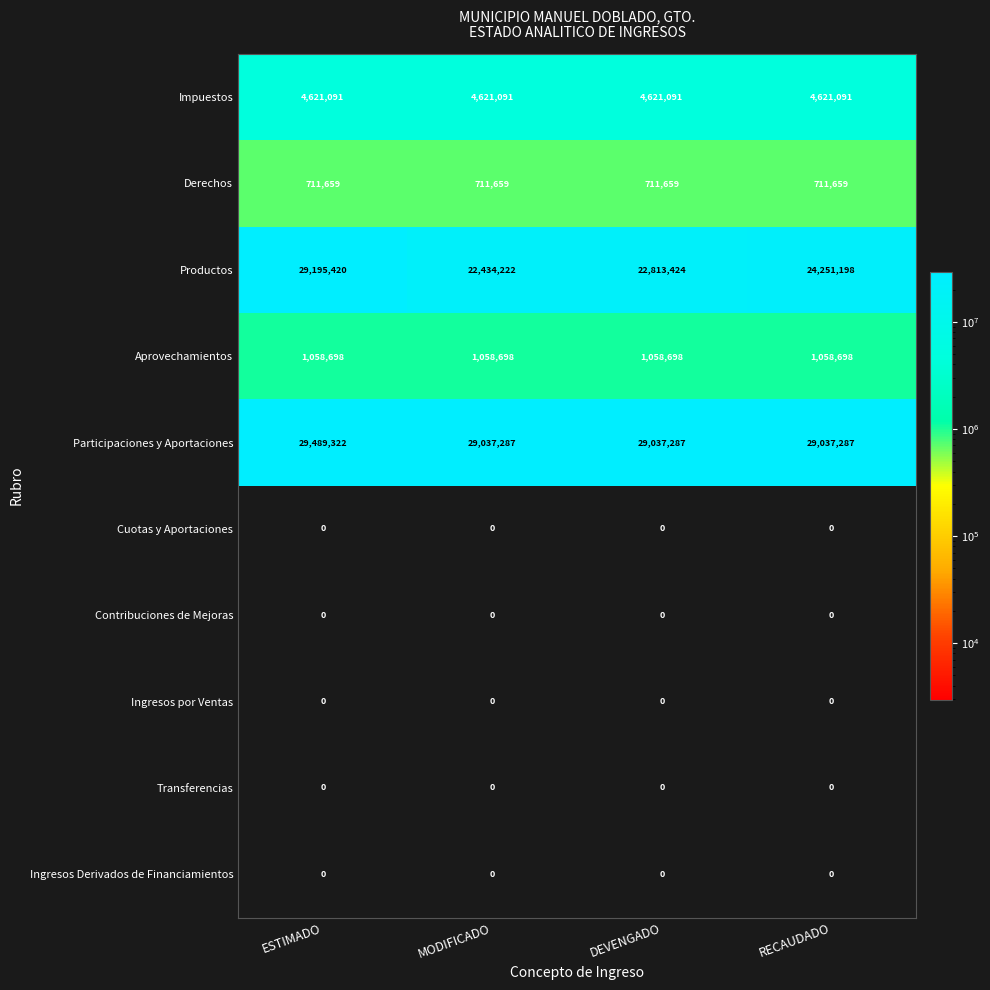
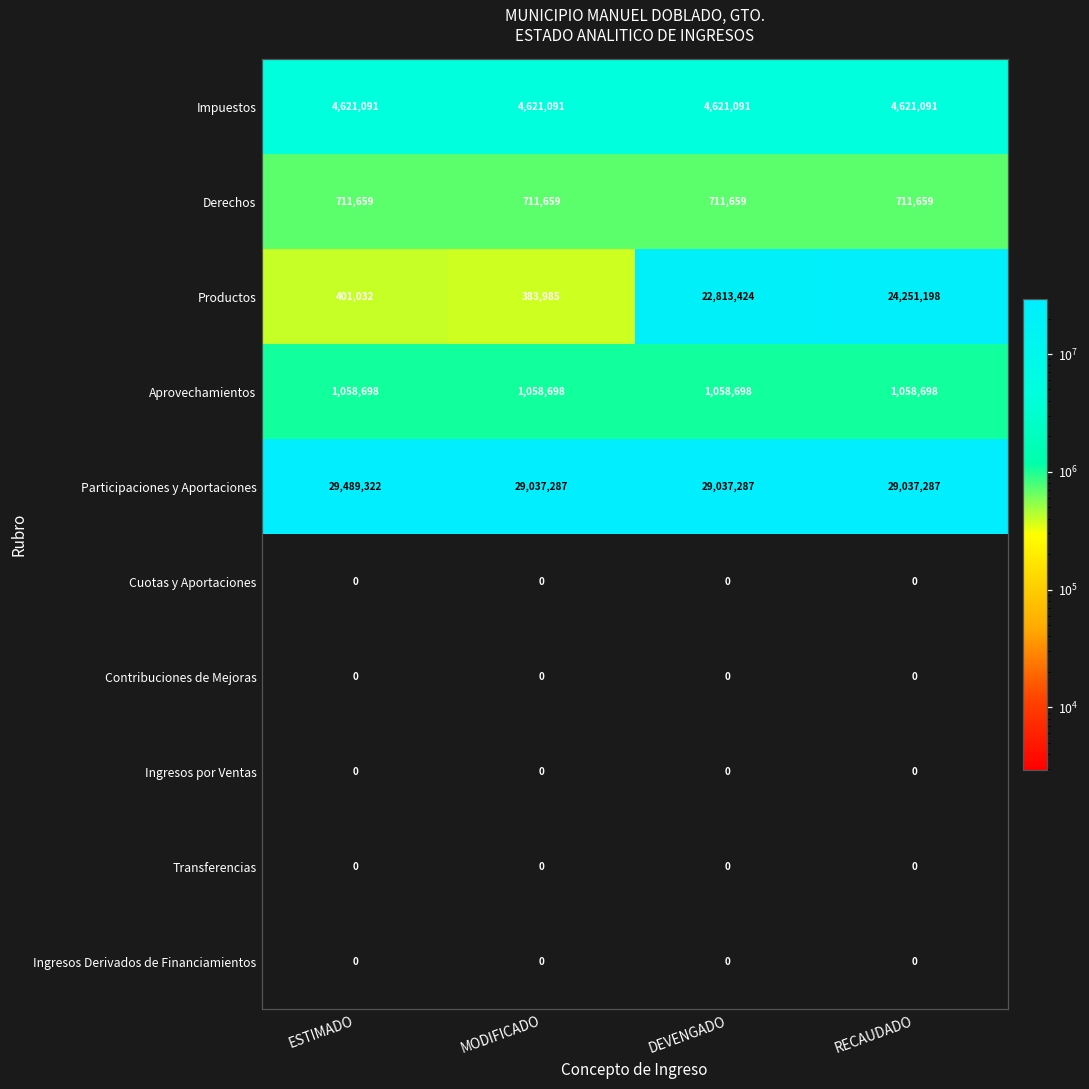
Productos, ESTIMADO: 29,195,420 -> 401,032
Productos, MODIFICADO: 22,434,222 -> 383,985
